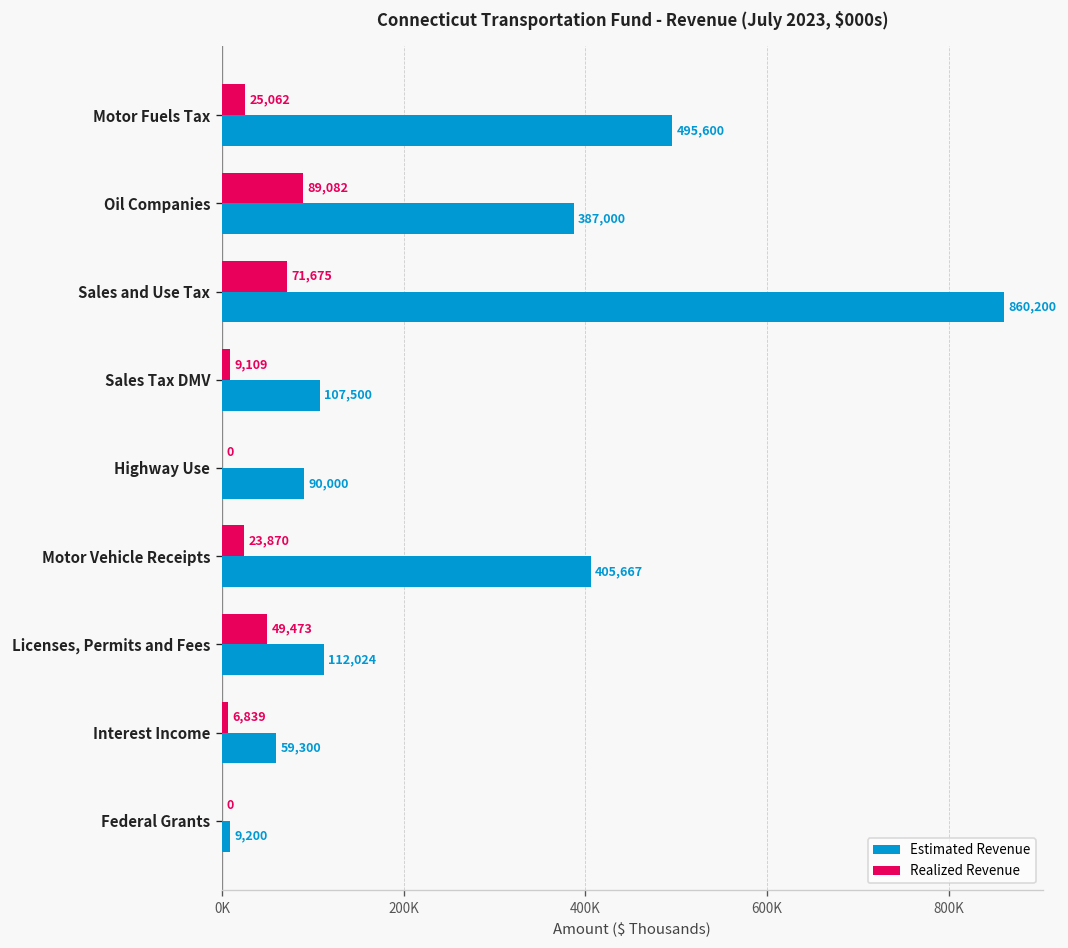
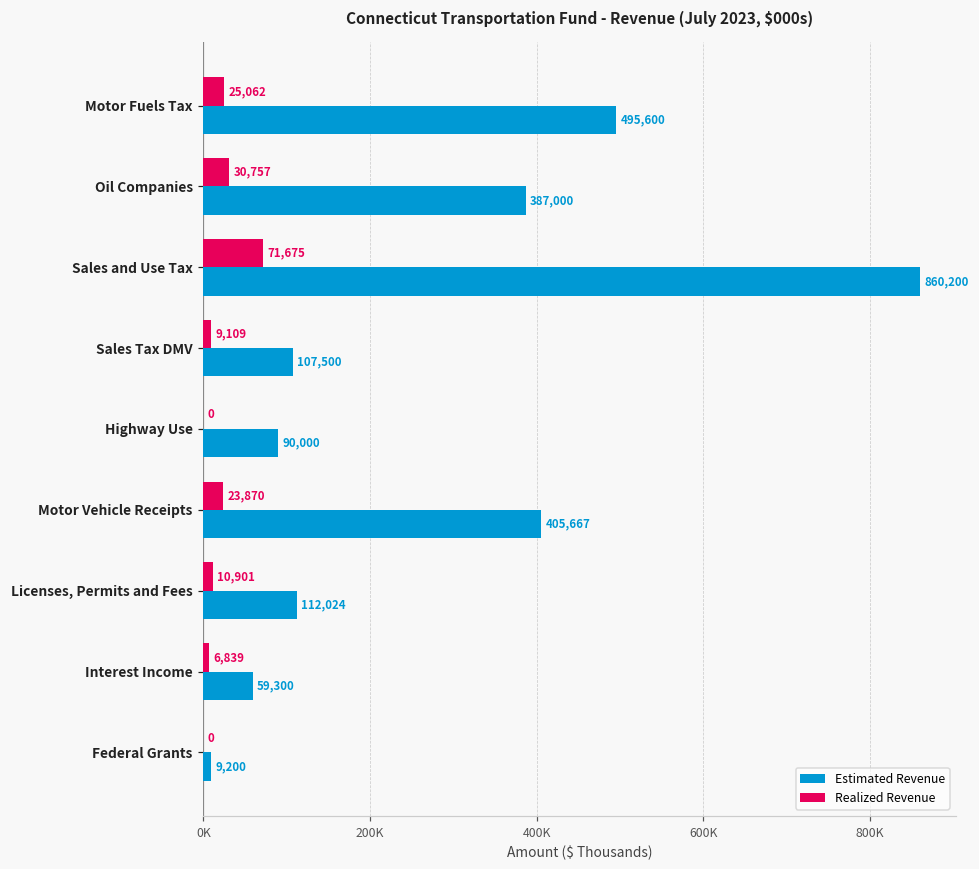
Realized Revenue, Oil Companies: 89,082 -> 30,757
Realized Revenue, Licenses, Permits and Fees: 49,473 -> 10,901
